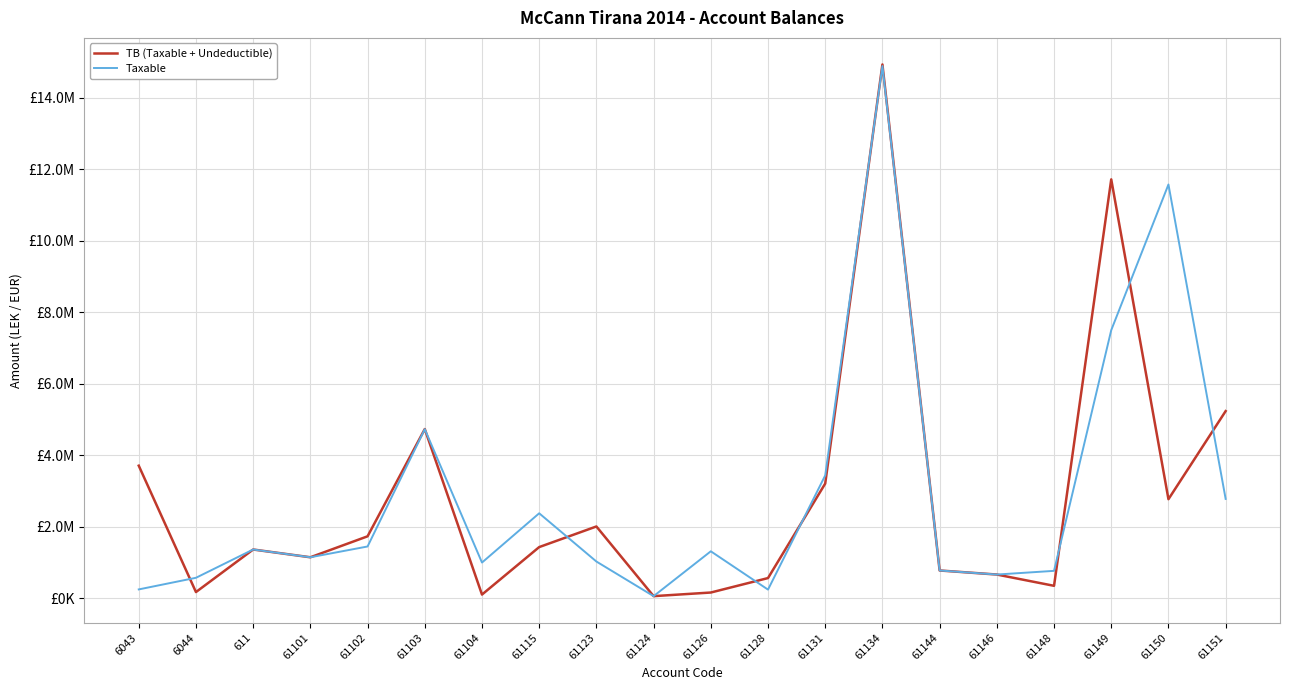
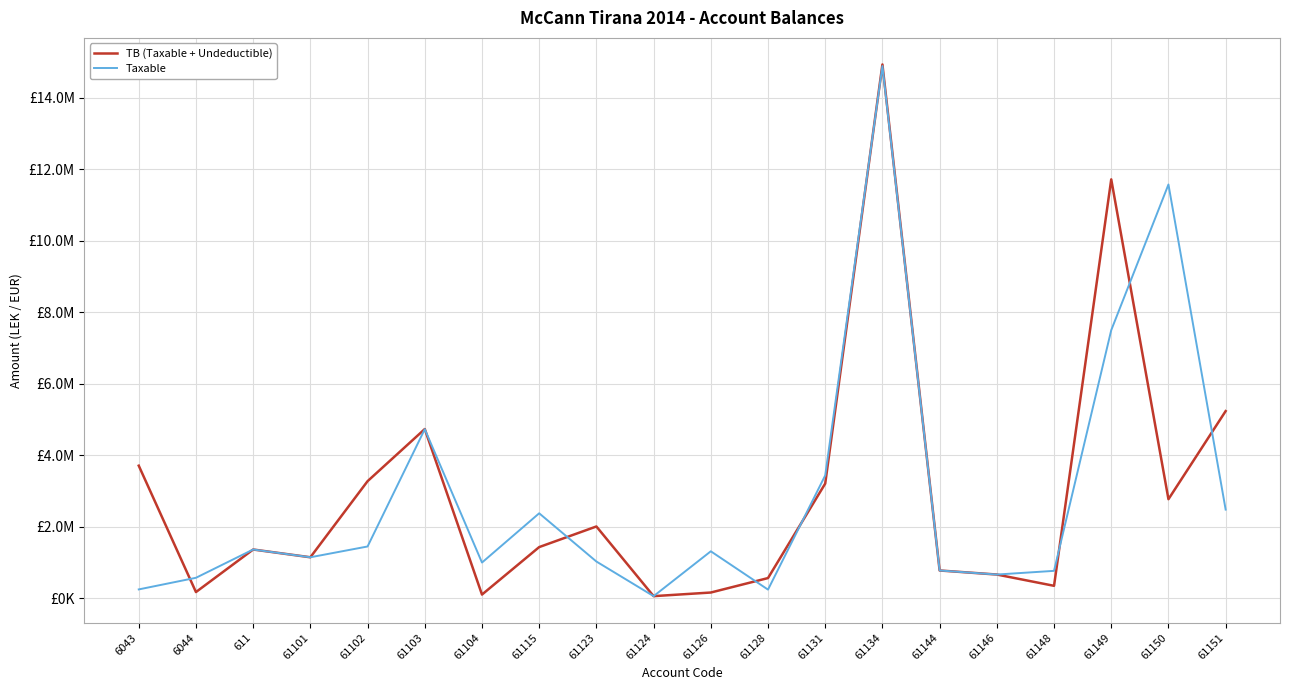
TB (Taxable + Undeductible), 61102: £1700000 -> £3300000
Taxable, 61151: £2800000 -> £2500000
